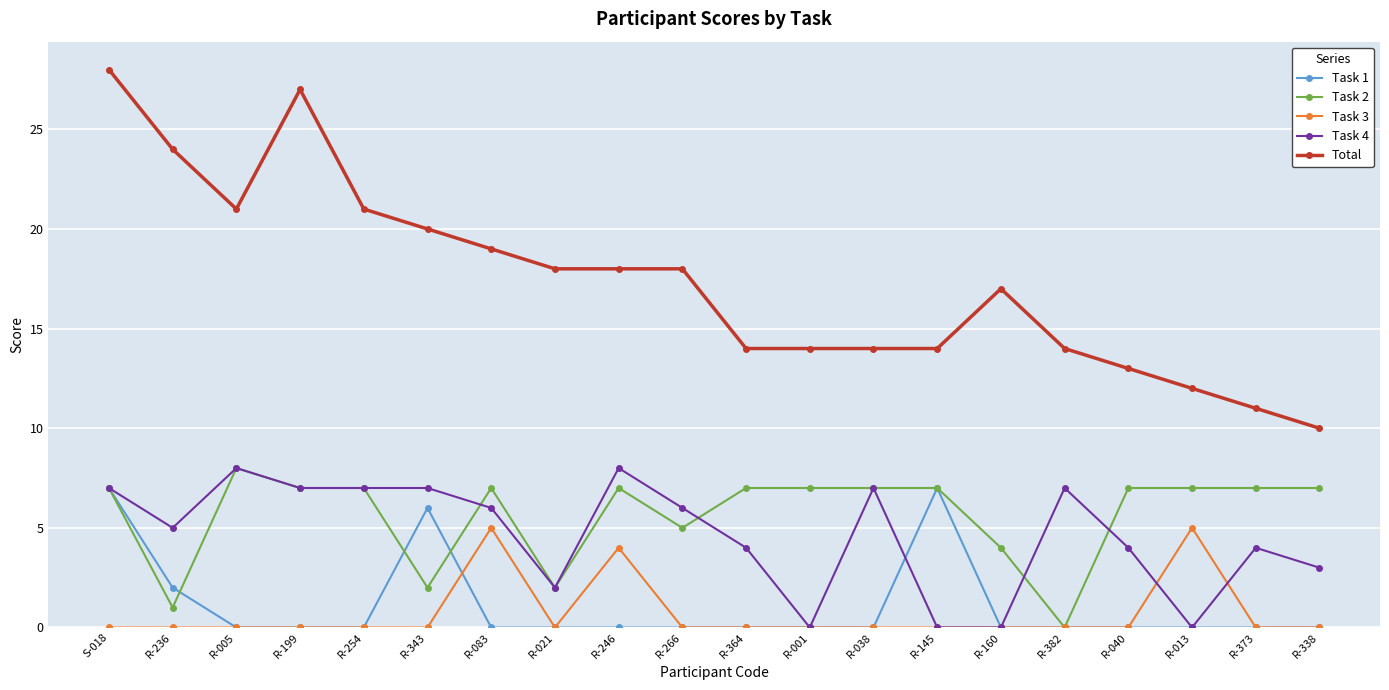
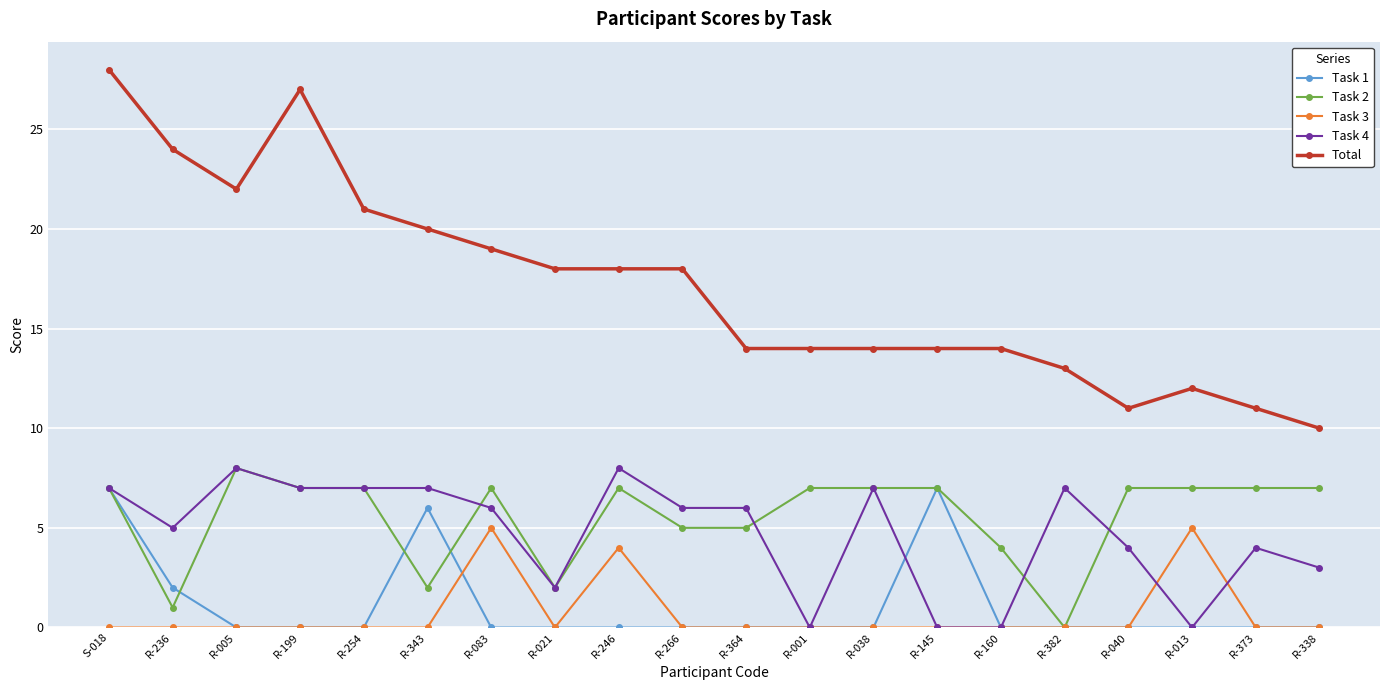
Total, R-005: 21 -> 22
Task 2, R-364: 7 -> 5
Task 4, R-364: 4 -> 6
Total, R-160: 17 -> 14
Total, R-382: 14 -> 13
Total, R-040: 13 -> 11
